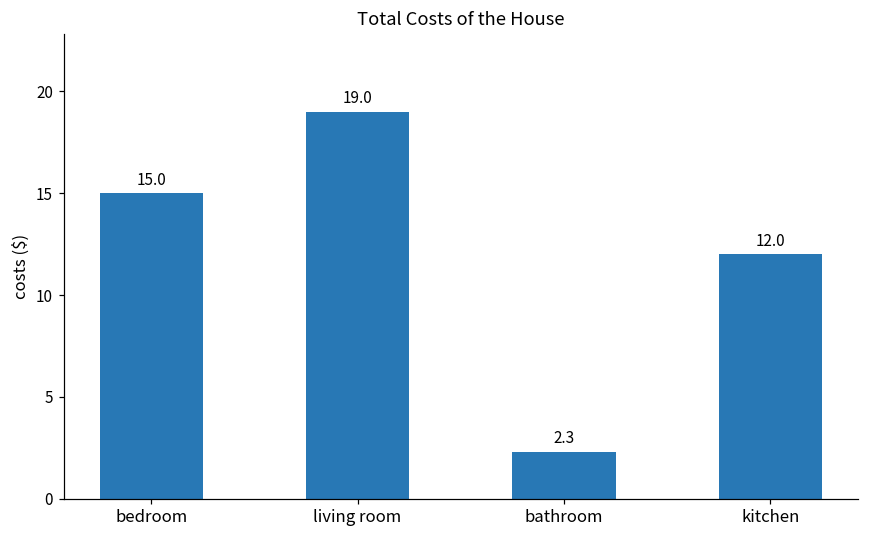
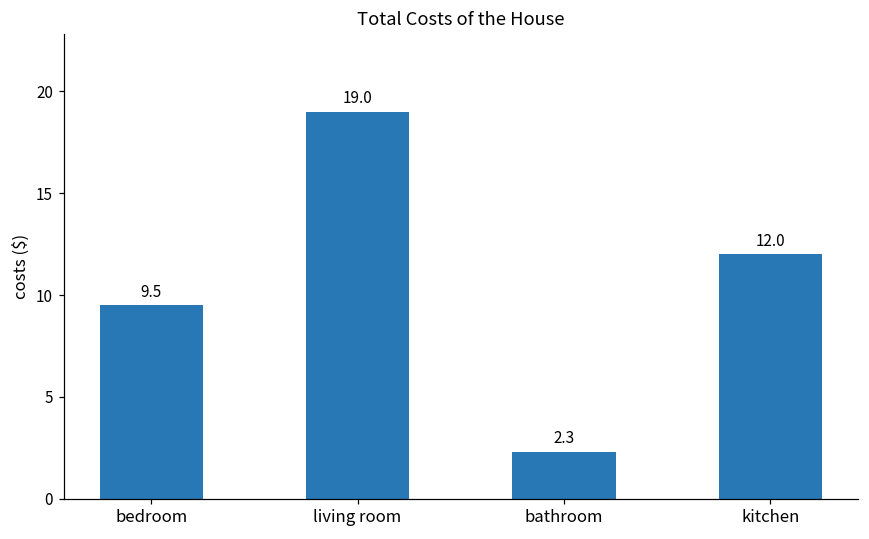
bedroom: 15.0 -> 9.5
